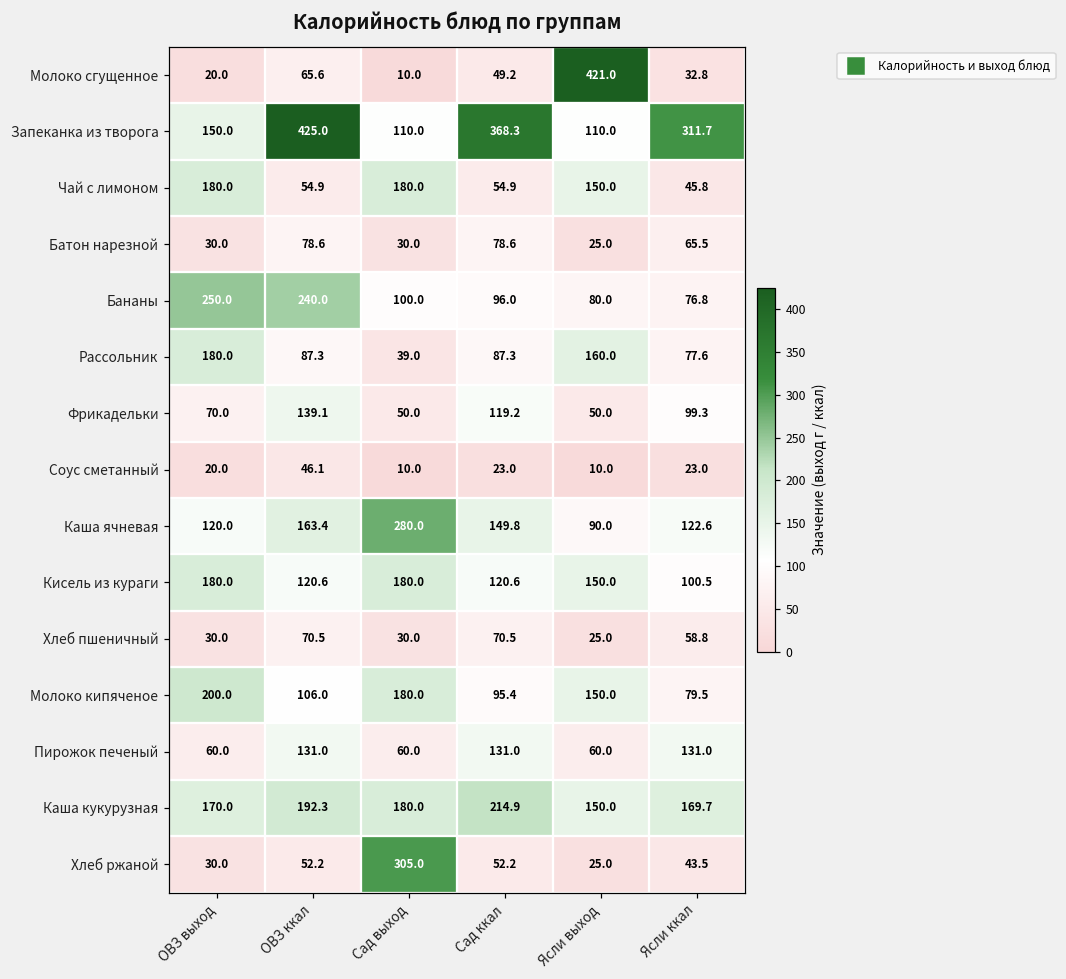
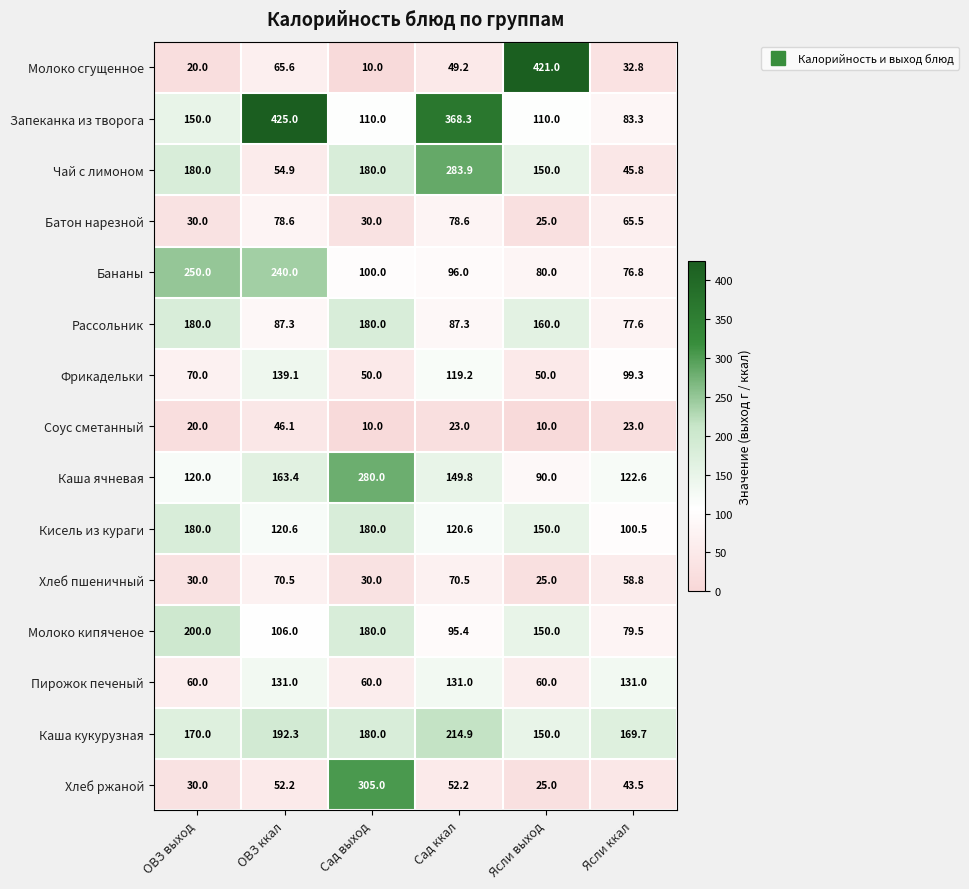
Запеканка из творога, Ясли ккал: 311.7 -> 83.3
Чай с лимоном, Сад ккал: 54.9 -> 283.9
Рассольник, Сад выход: 39.0 -> 180.0
